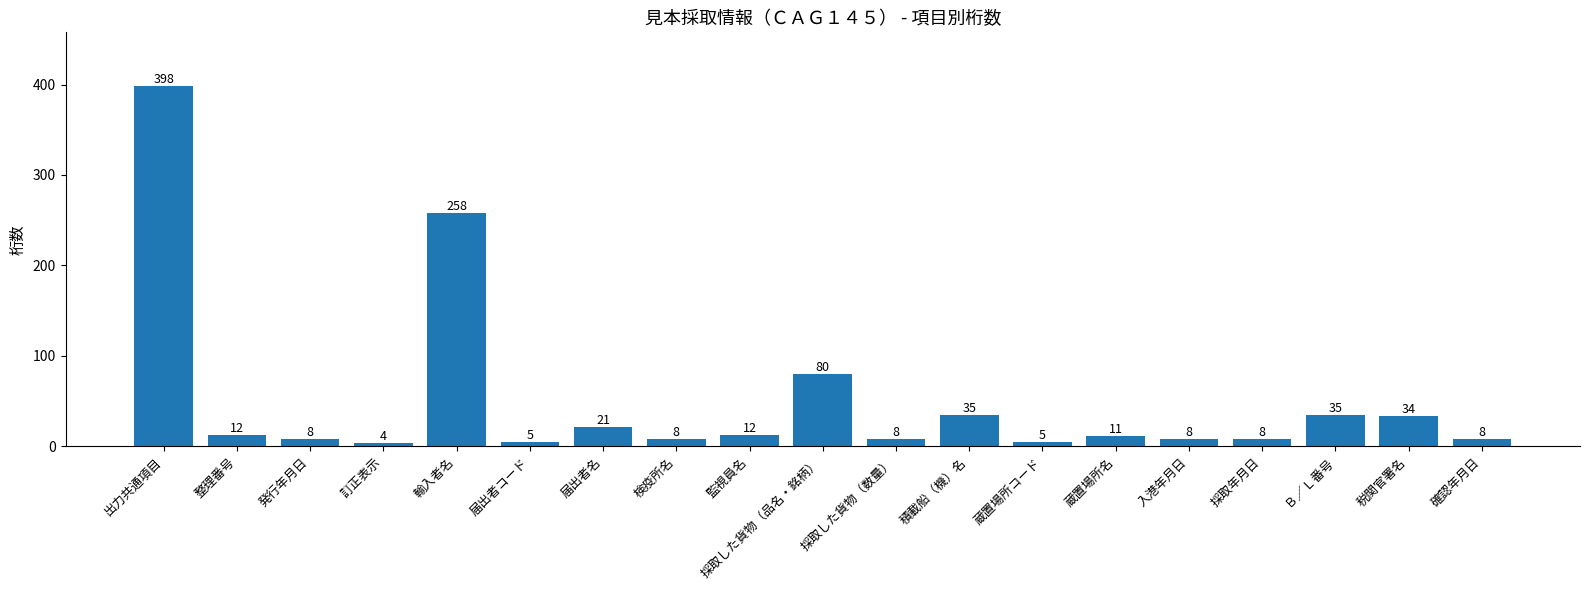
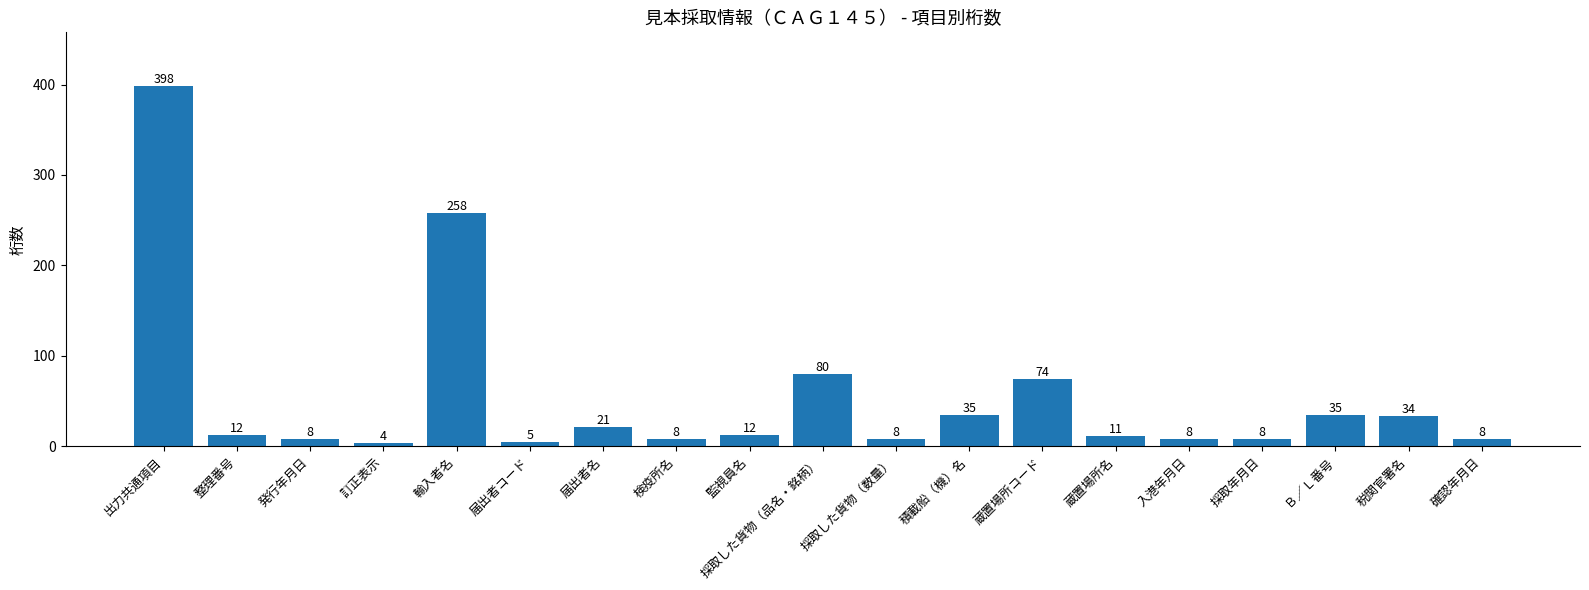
蔵置場所コード: 5 -> 74
